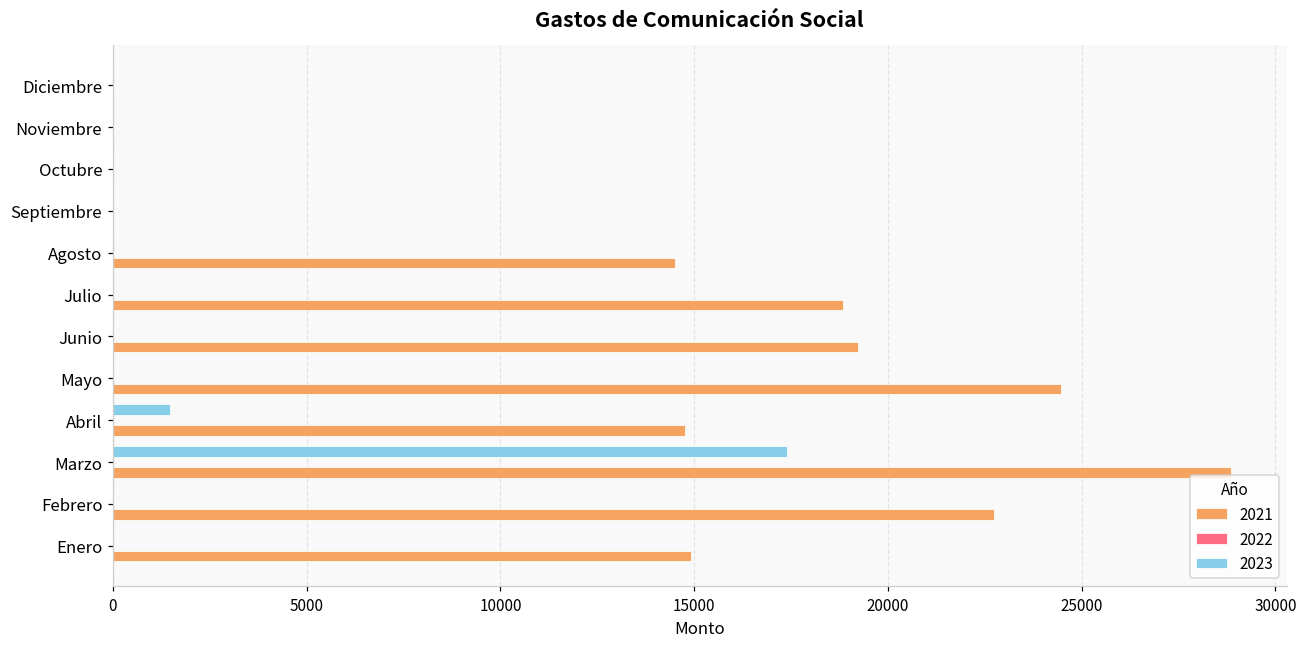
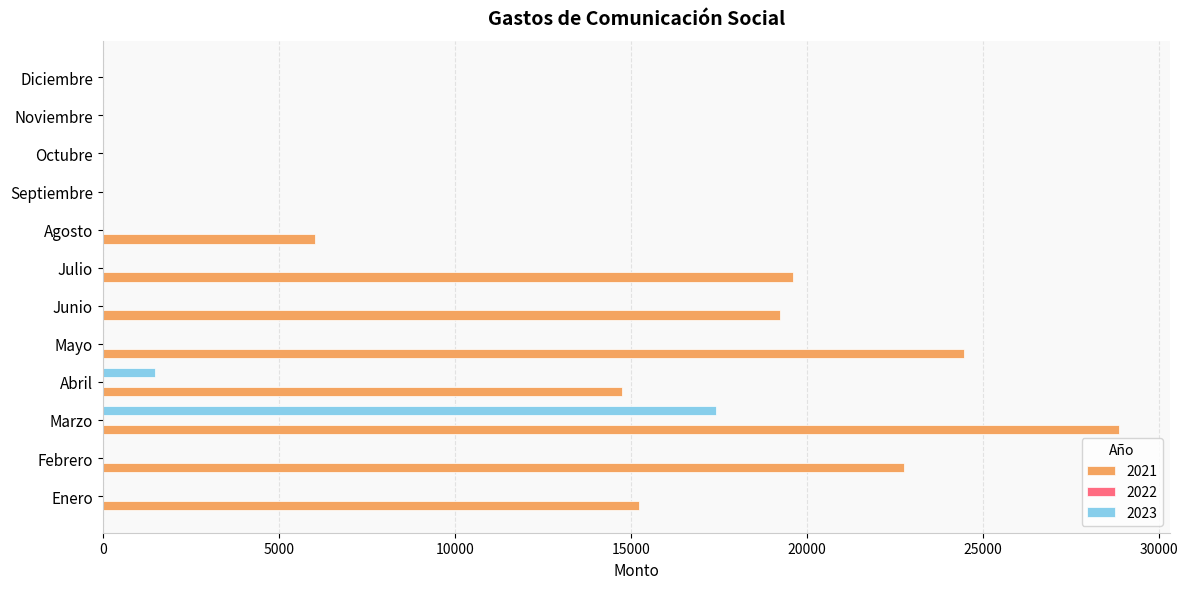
2021, Agosto: 14500 -> 6000
2021, Julio: 18800 -> 19600
2021, Enero: 14900 -> 15200
